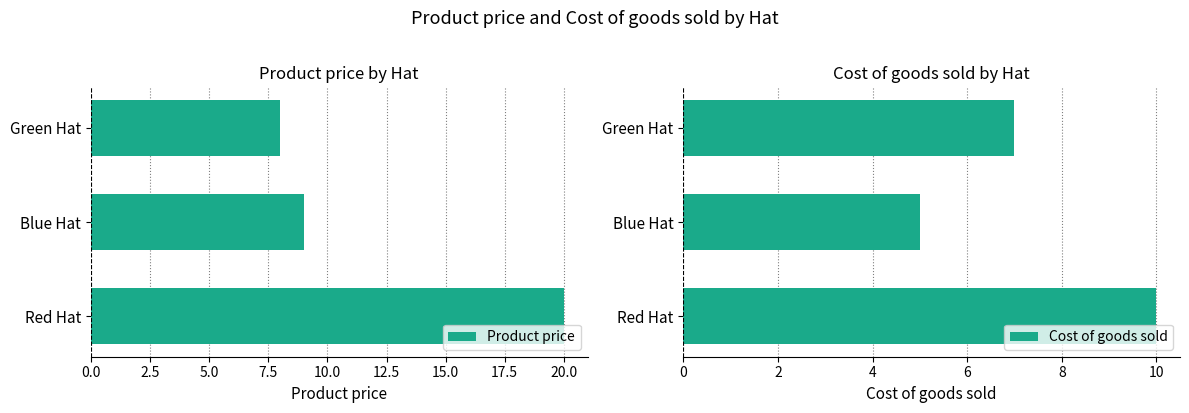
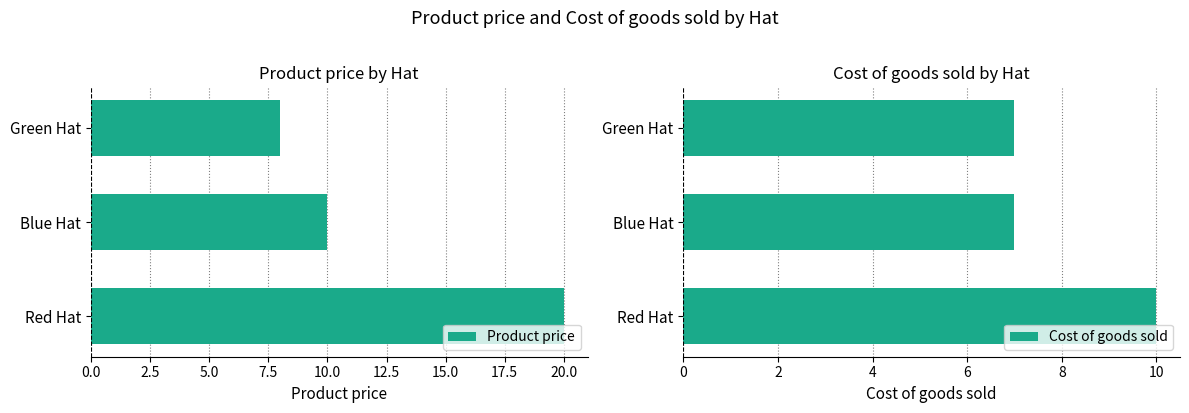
Product price by Hat, Blue Hat: 9 -> 10
Cost of goods sold by Hat, Blue Hat: 5 -> 7
